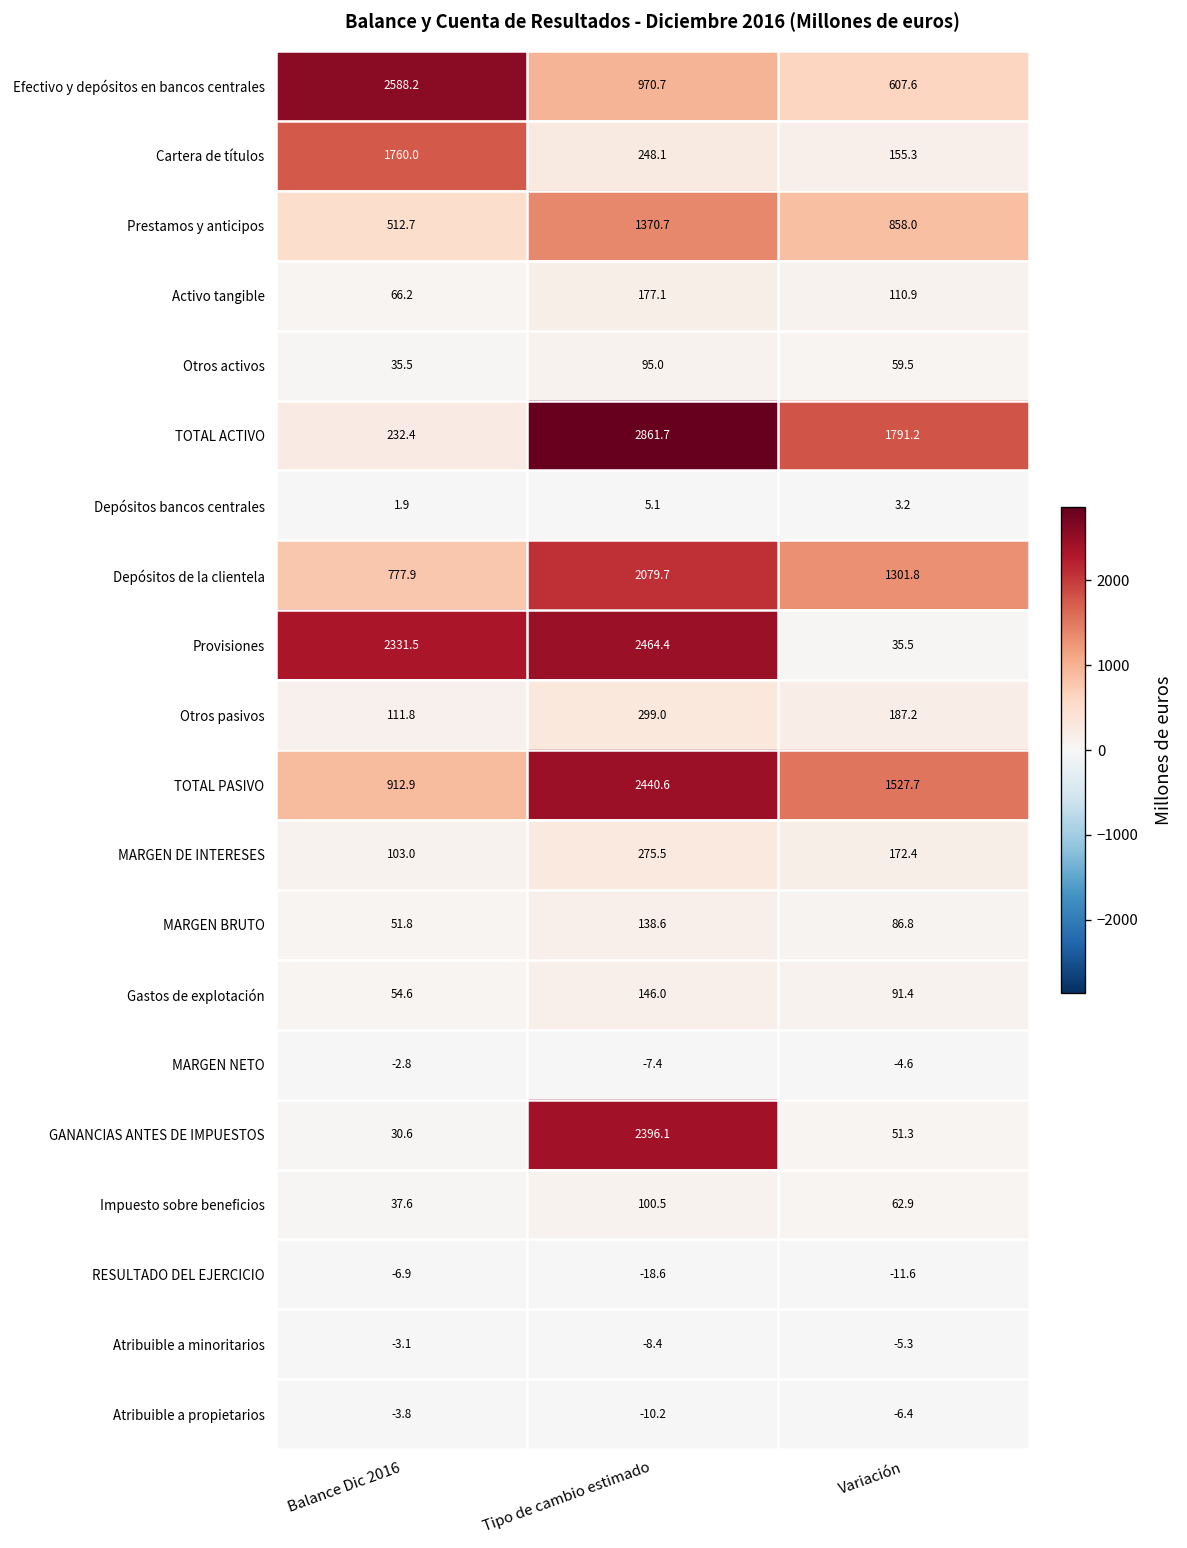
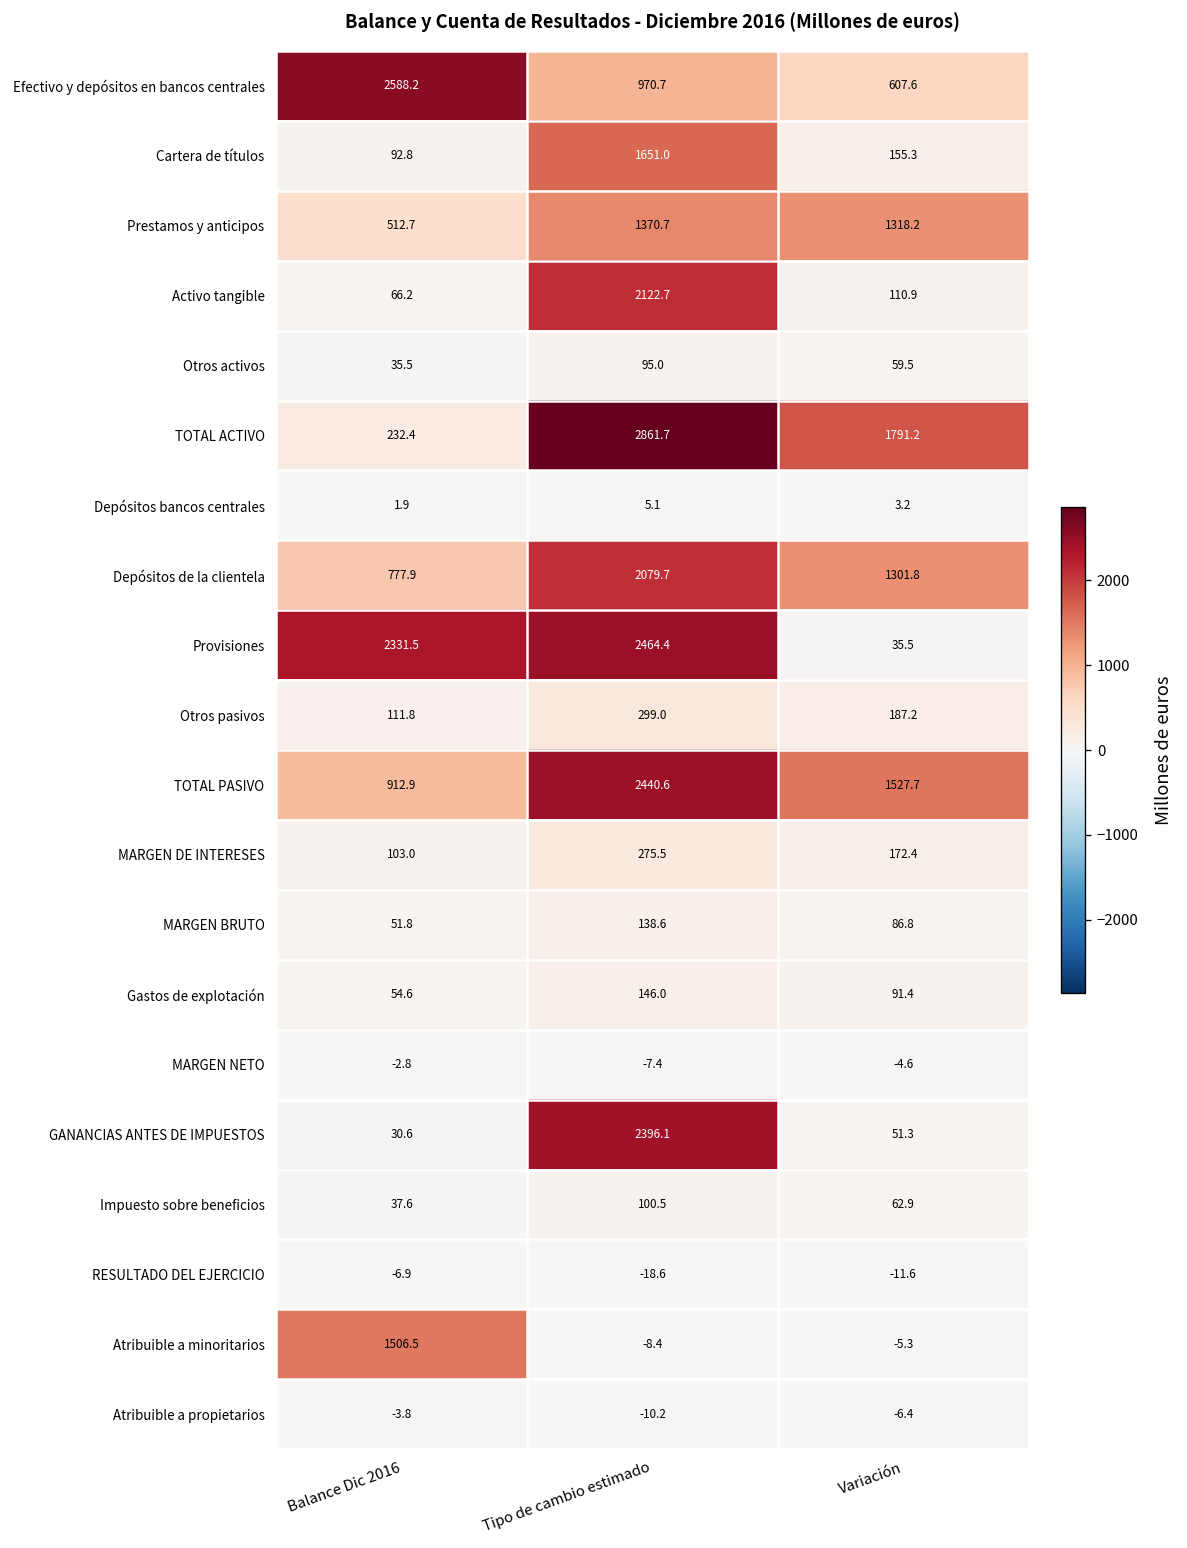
Cartera de títulos, Balance Dic 2016: 1760.0 -> 92.8
Cartera de títulos, Tipo de cambio estimado: 248.1 -> 1651.0
Prestamos y anticipos, Variación: 858.0 -> 1318.2
Activo tangible, Tipo de cambio estimado: 177.1 -> 2122.7
Atribuible a minoritarios, Balance Dic 2016: -3.1 -> 1506.5
